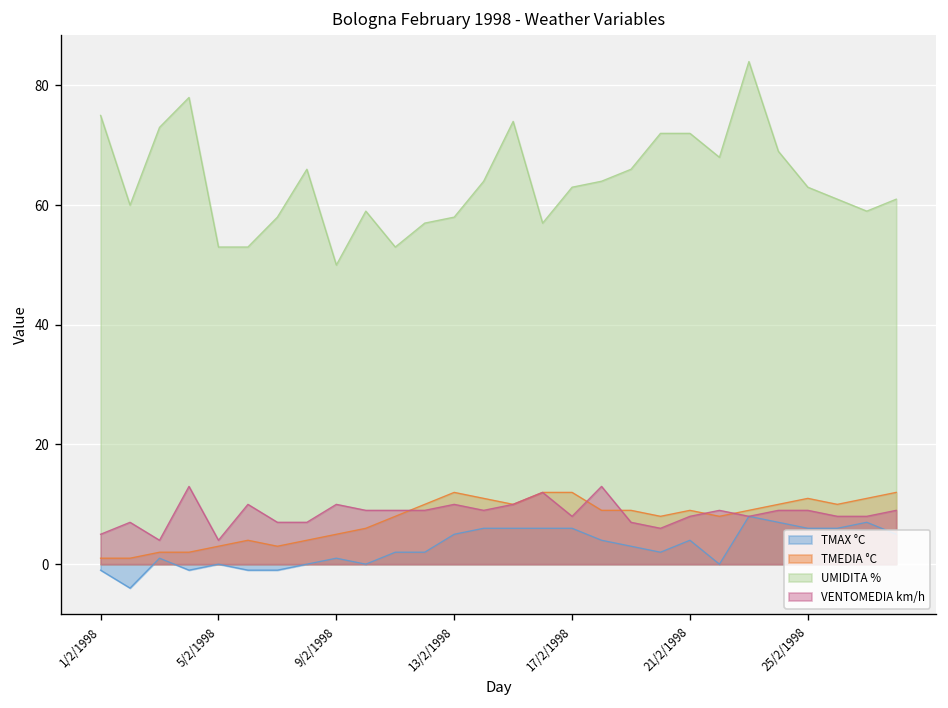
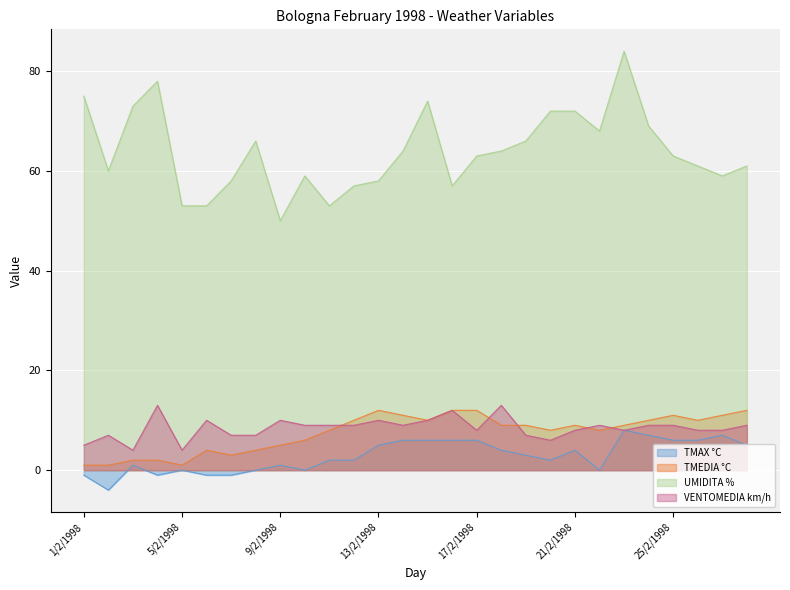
TMEDIA °C, 5/2/1998: 3 -> 1
